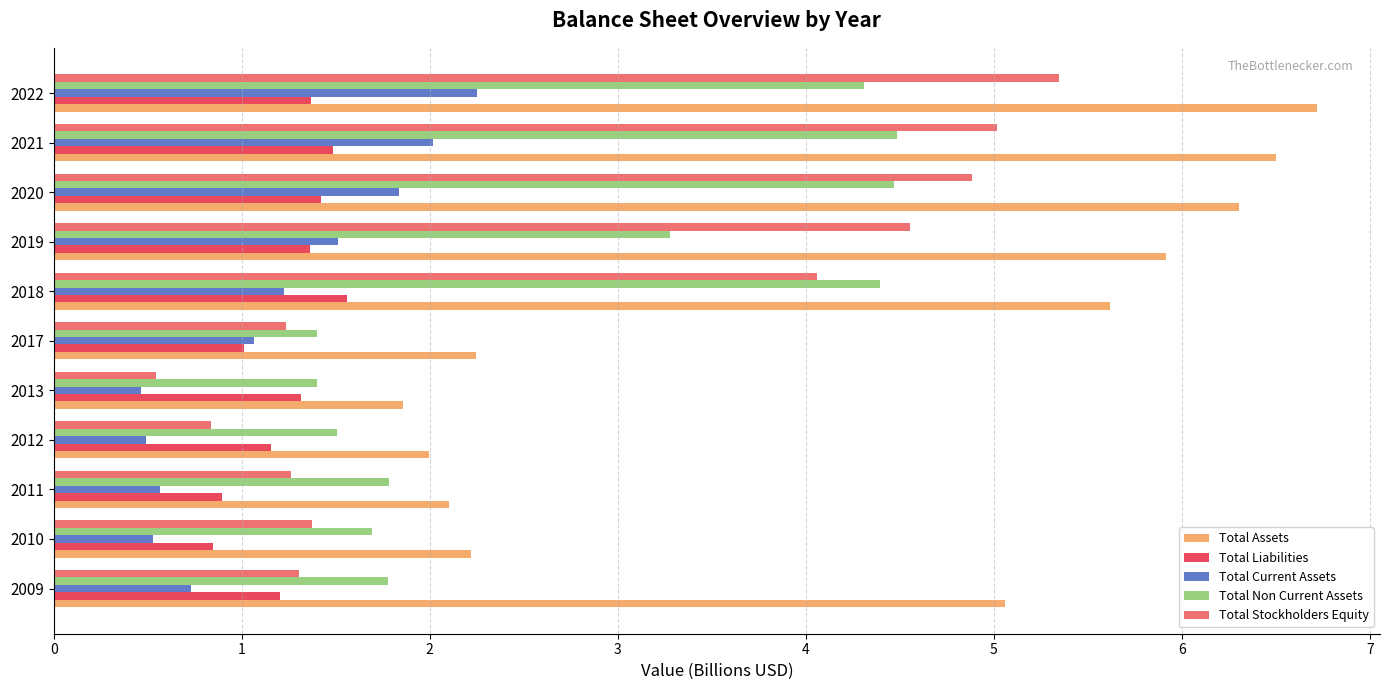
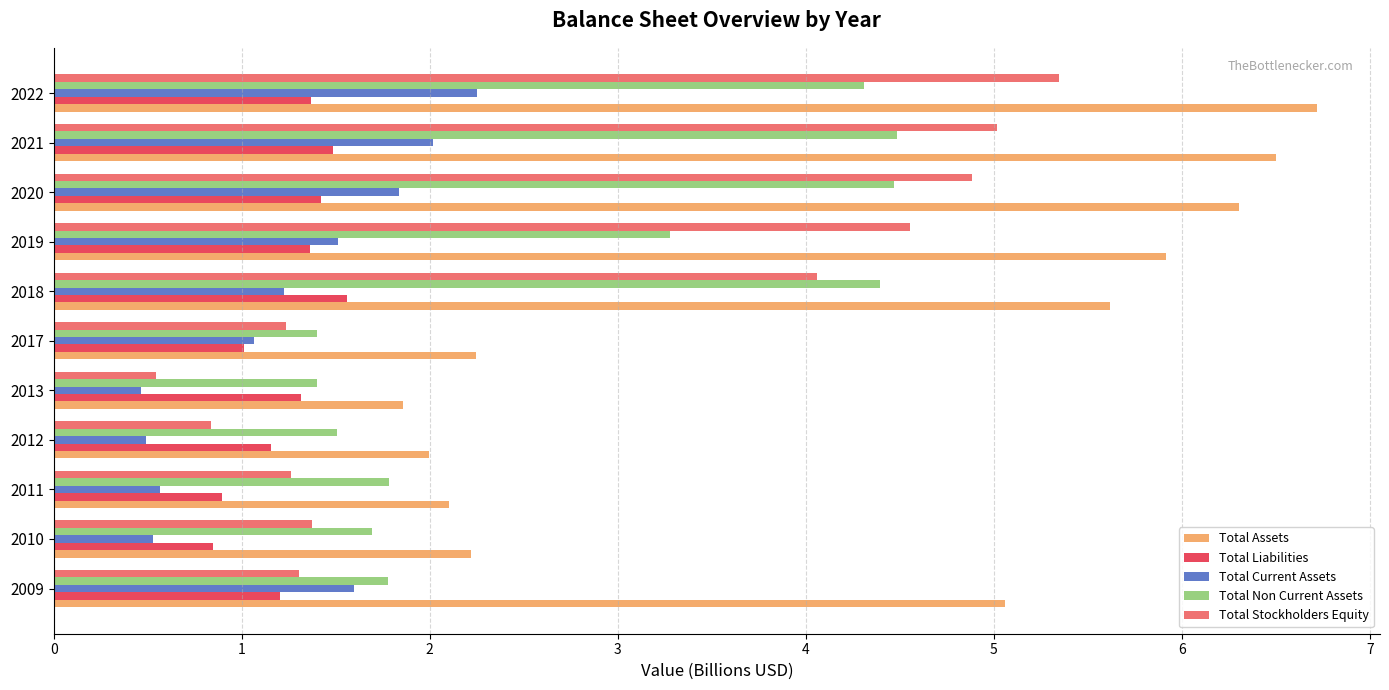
Total Current Assets, 2009: 0.73 -> 1.60
